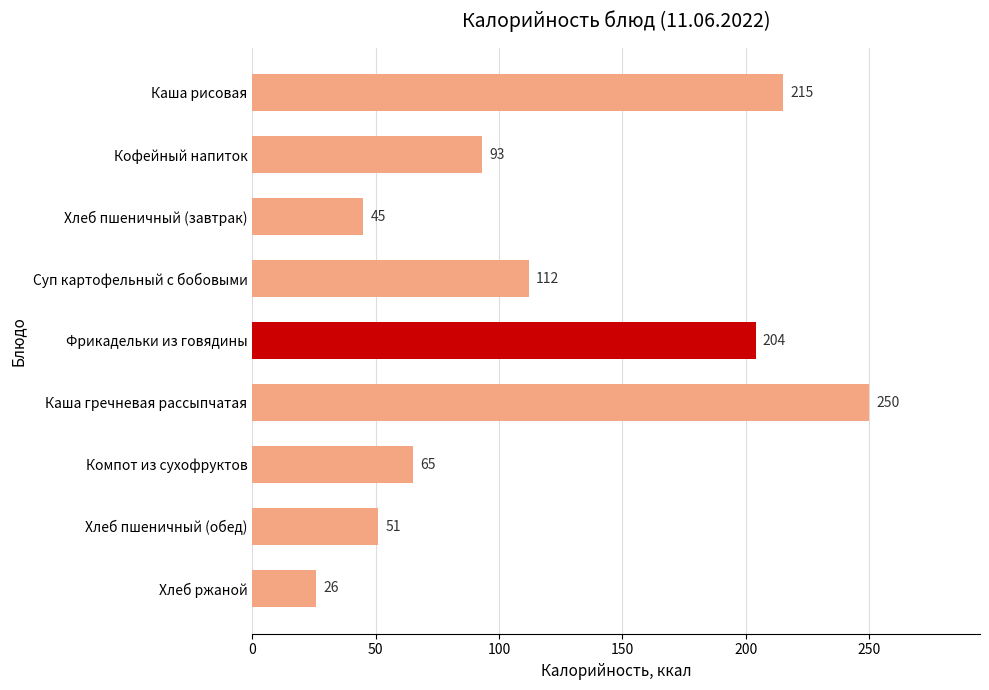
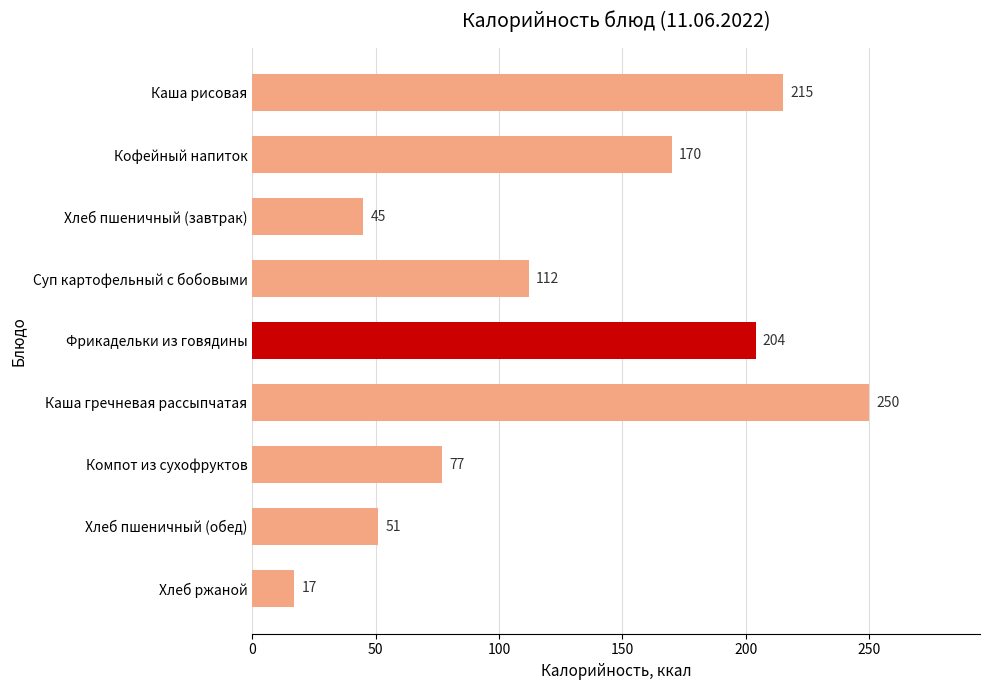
Кофейный напиток: 93 -> 170
Компот из сухофруктов: 65 -> 77
Хлеб ржаной: 26 -> 17
